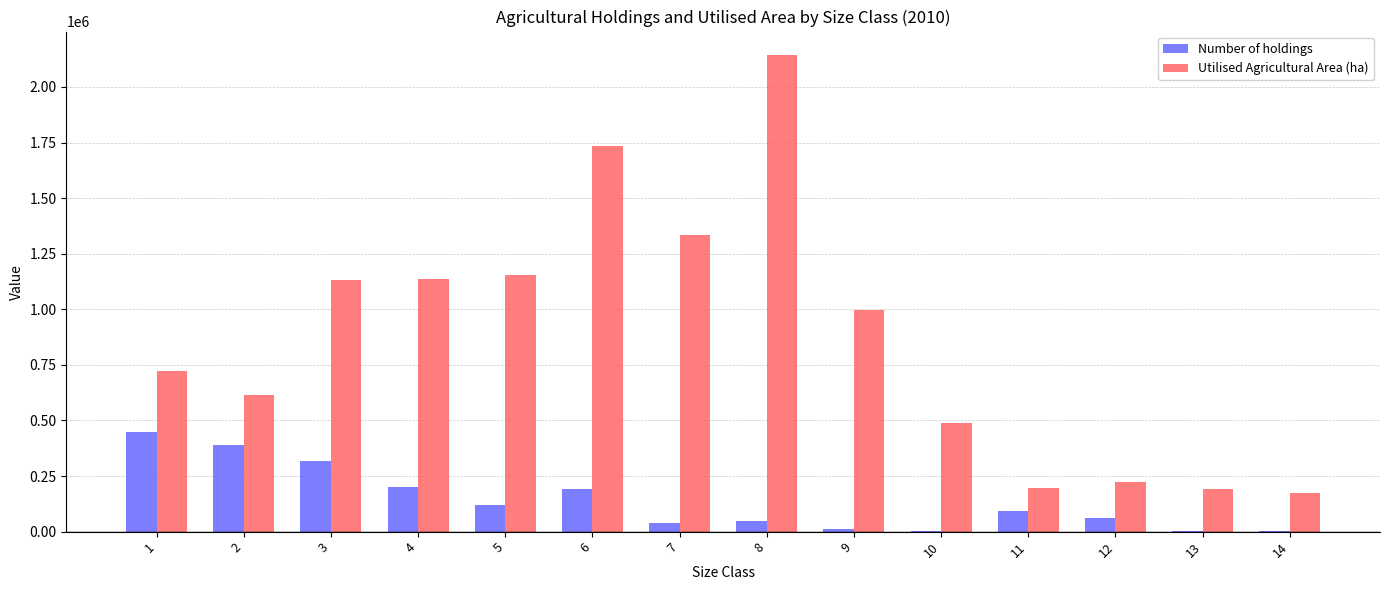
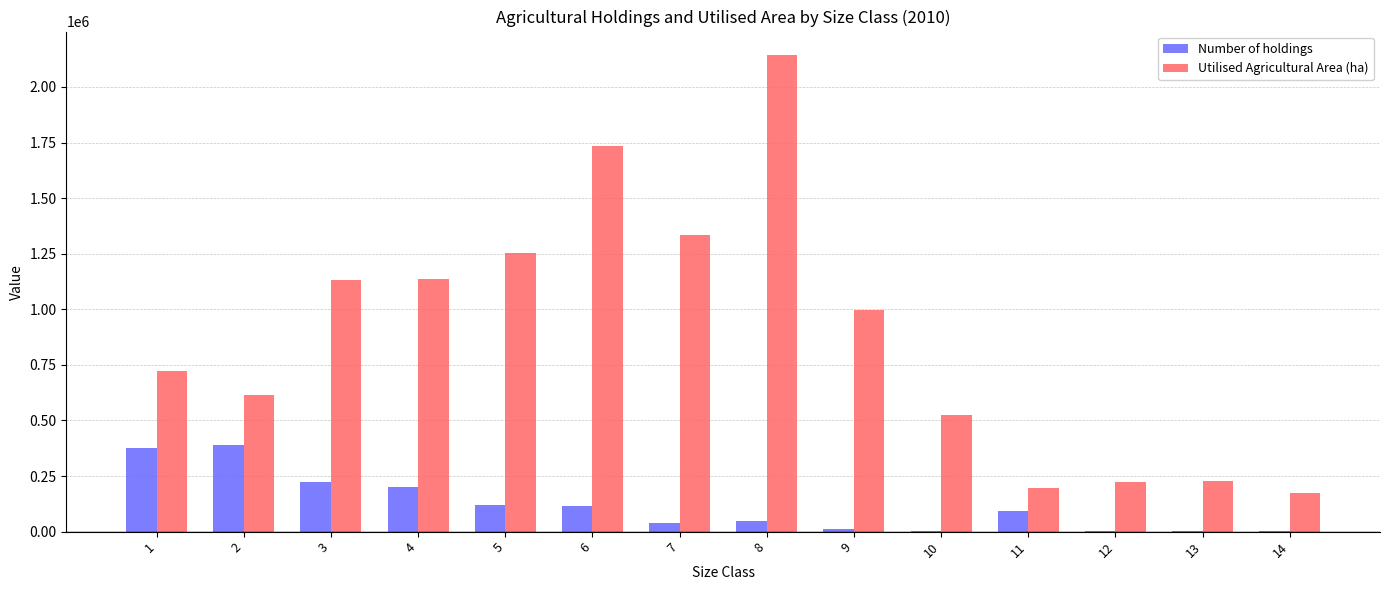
Number of holdings, 1: 450000 -> 370000
Number of holdings, 3: 320000 -> 220000
Utilised Agricultural Area (ha), 5: 1150000 -> 1250000
Number of holdings, 6: 190000 -> 120000
Utilised Agricultural Area (ha), 10: 490000 -> 530000
Number of holdings, 12: 60000 -> 0
Utilised Agricultural Area (ha), 13: 190000 -> 230000
